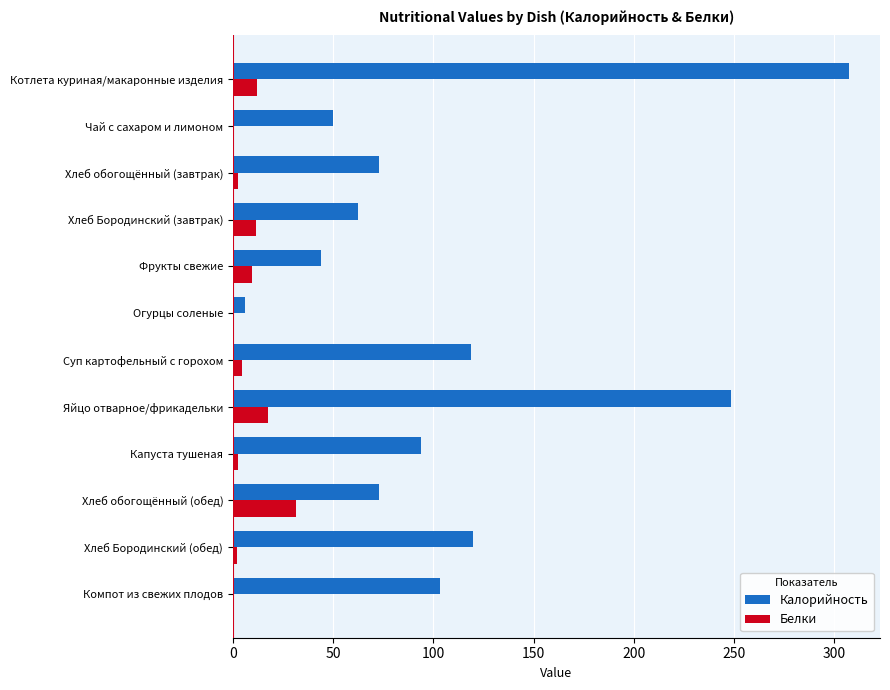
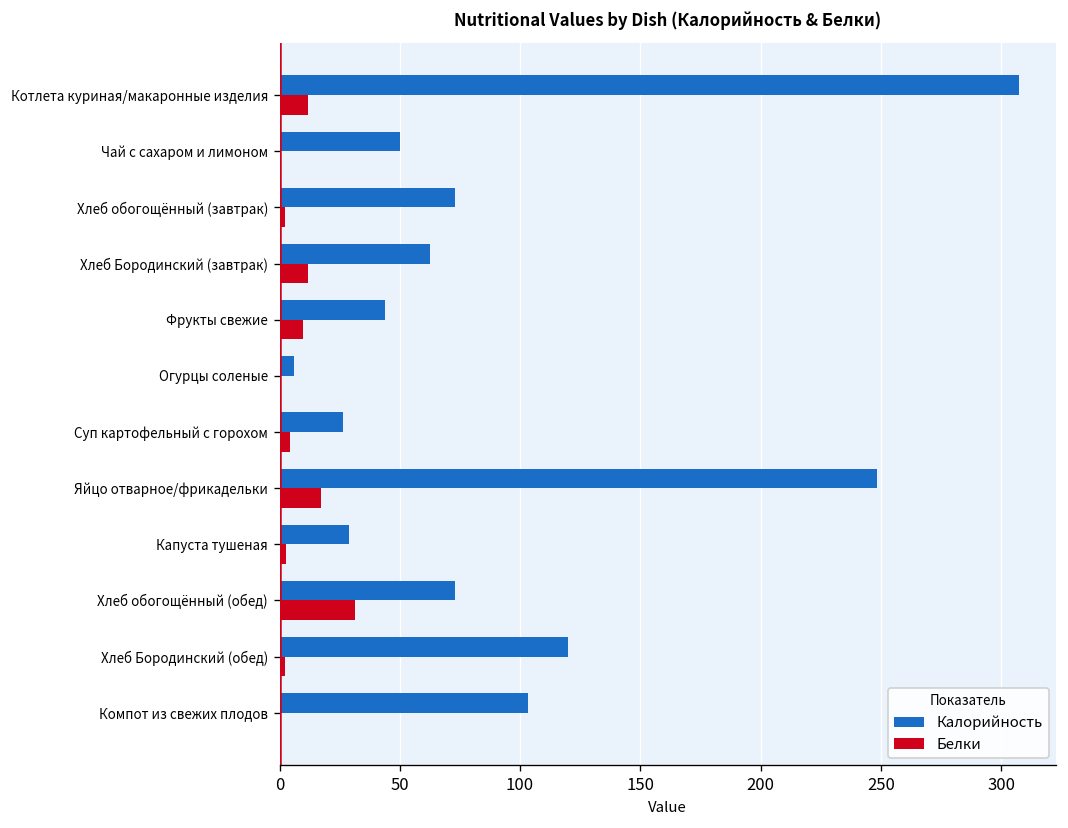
Калорийность, Суп картофельный с горохом: 119 -> 27
Калорийность, Капуста тушеная: 94 -> 29
